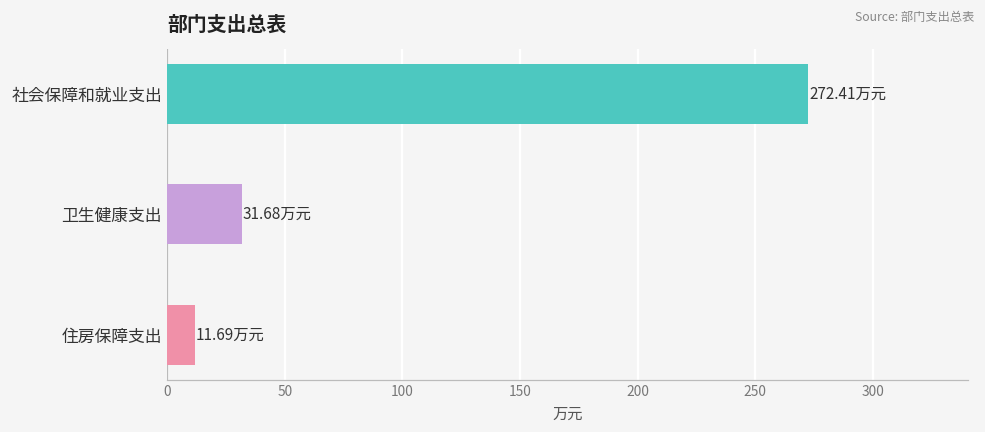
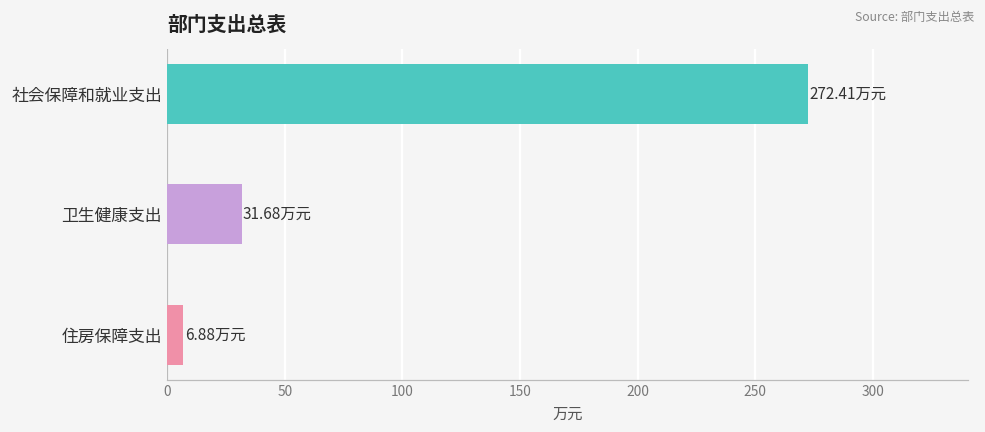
住房保障支出: 11.69 -> 6.88
